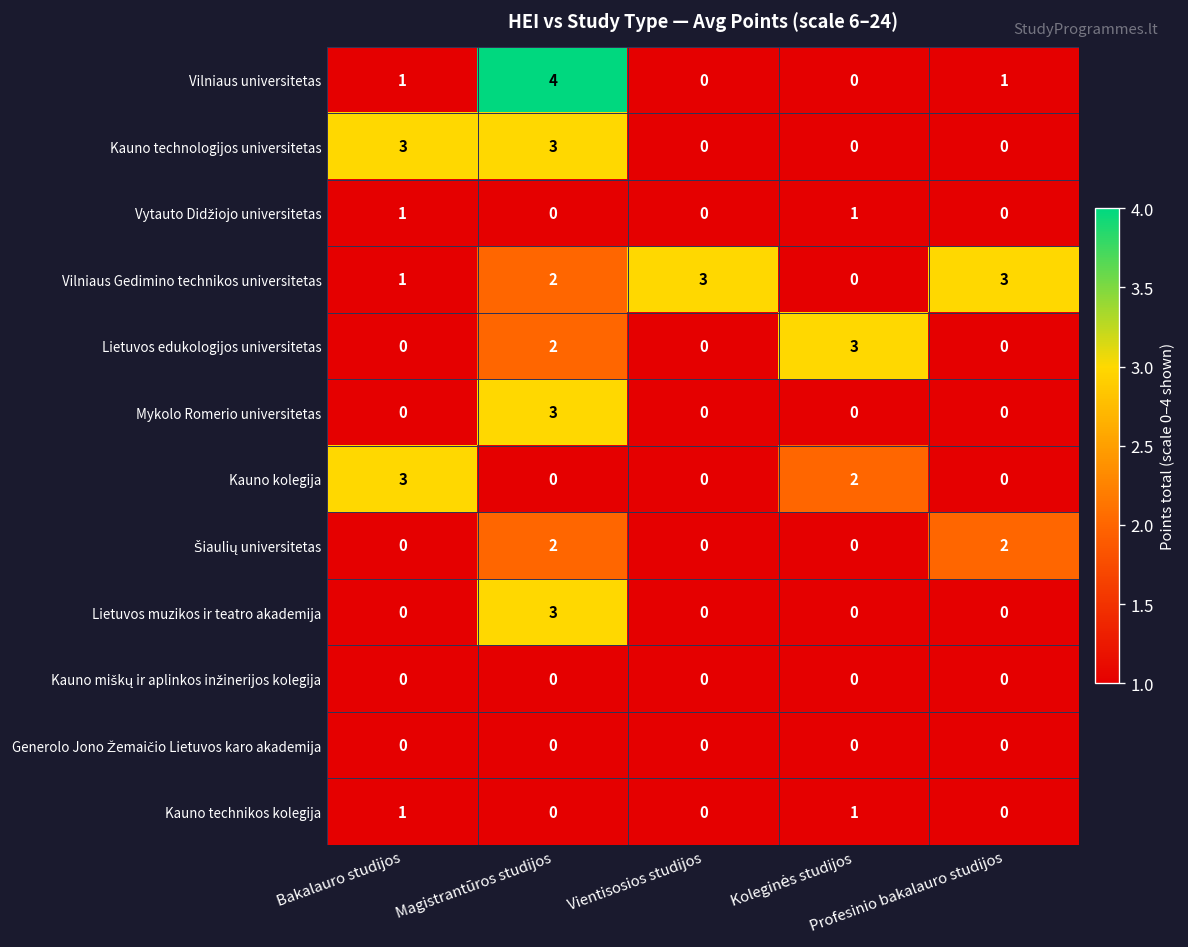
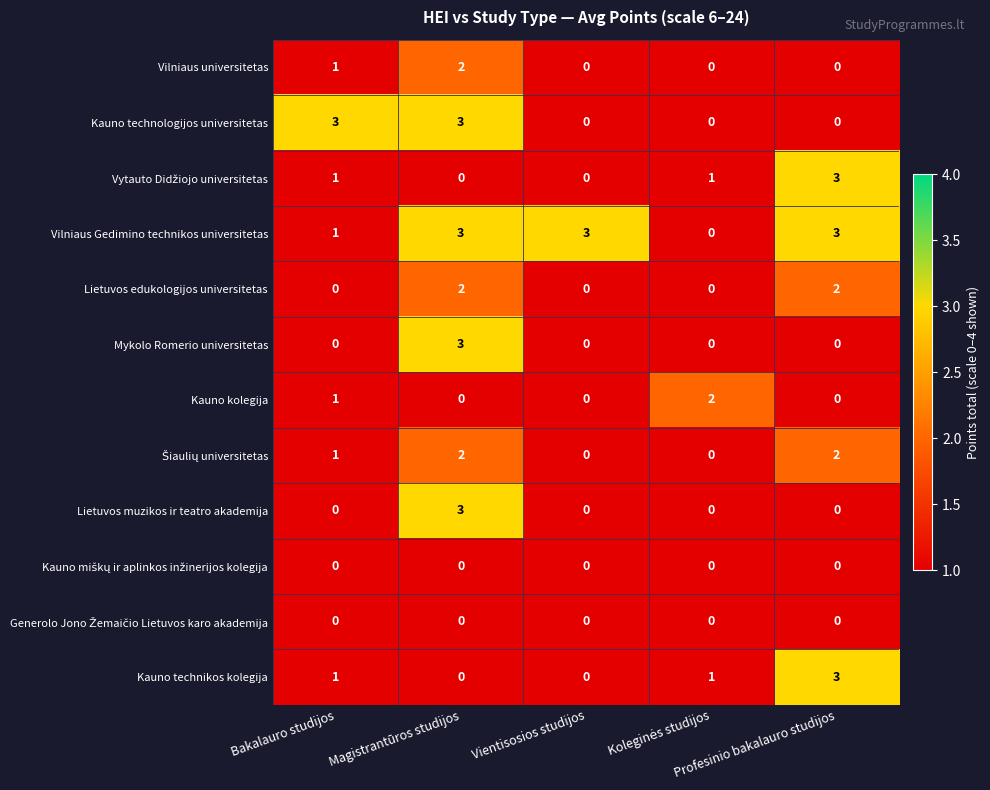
Vilniaus universitetas, Magistrantūros studijos: 4 -> 2
Vilniaus universitetas, Profesinio bakalauro studijos: 1 -> 0
Vytauto Didžiojo universitetas, Profesinio bakalauro studijos: 0 -> 3
Vilniaus Gedimino technikos universitetas, Magistrantūros studijos: 2 -> 3
Lietuvos edukologijos universitetas, Koleginės studijos: 3 -> 0
Lietuvos edukologijos universitetas, Profesinio bakalauro studijos: 0 -> 2
Kauno kolegija, Bakalauro studijos: 3 -> 1
Šiaulių universitetas, Bakalauro studijos: 0 -> 1
Kauno technikos kolegija, Profesinio bakalauro studijos: 0 -> 3
